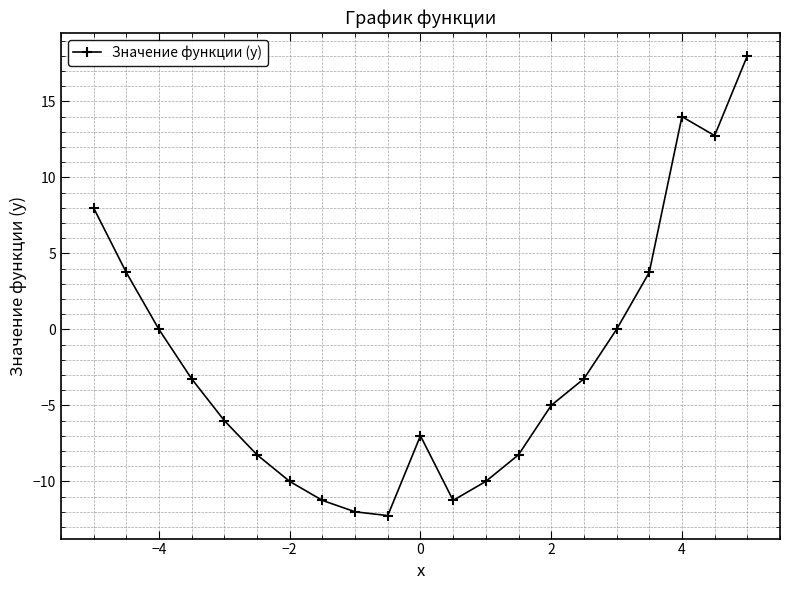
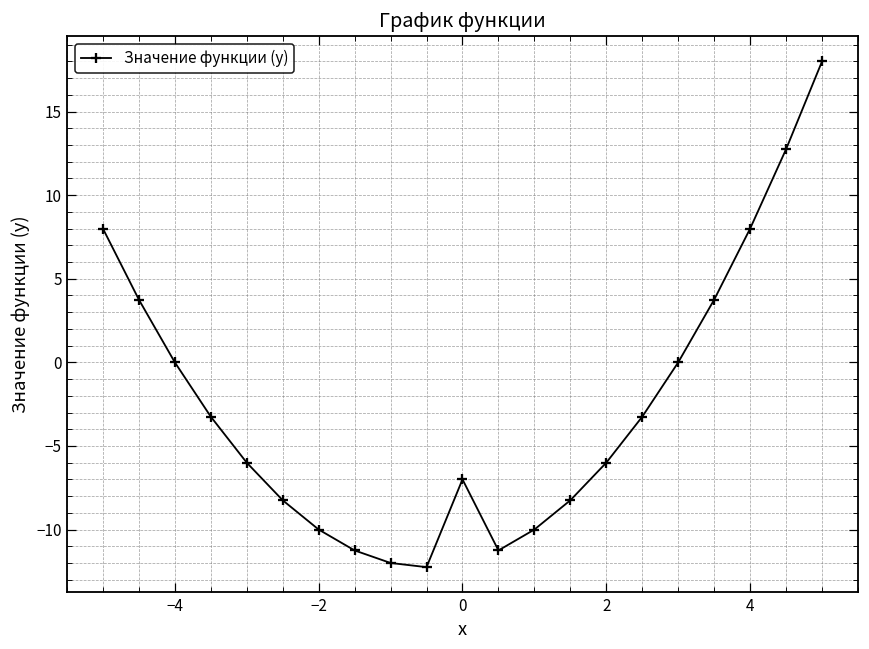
2: -5 -> -6
4: 14 -> 8
